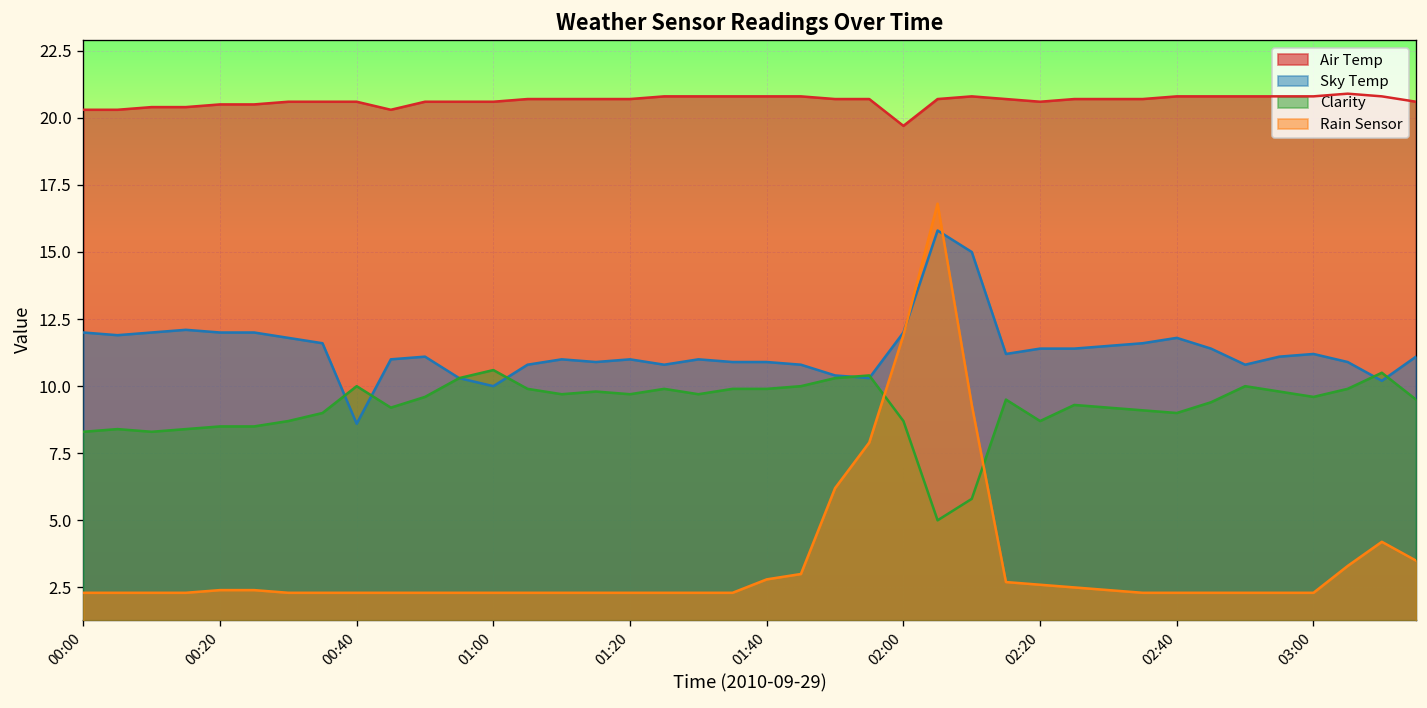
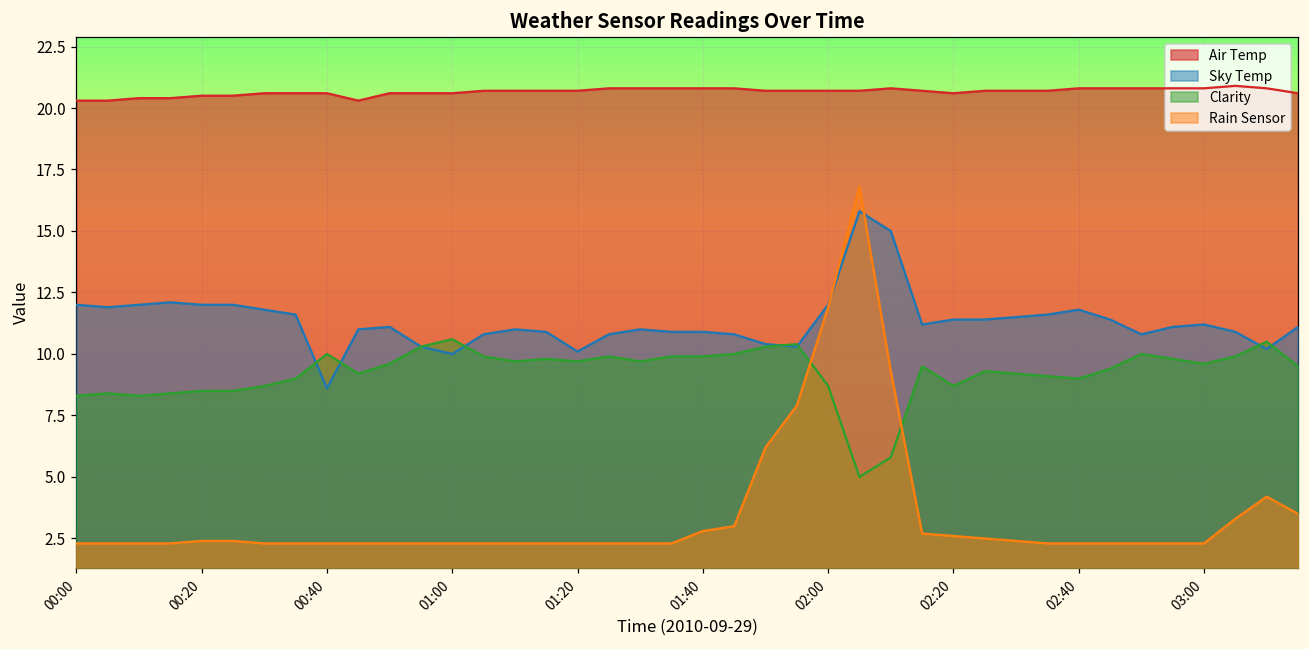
Sky Temp, 01:20: 11.0 -> 10.1
Air Temp, 02:00: 19.7 -> 20.7
